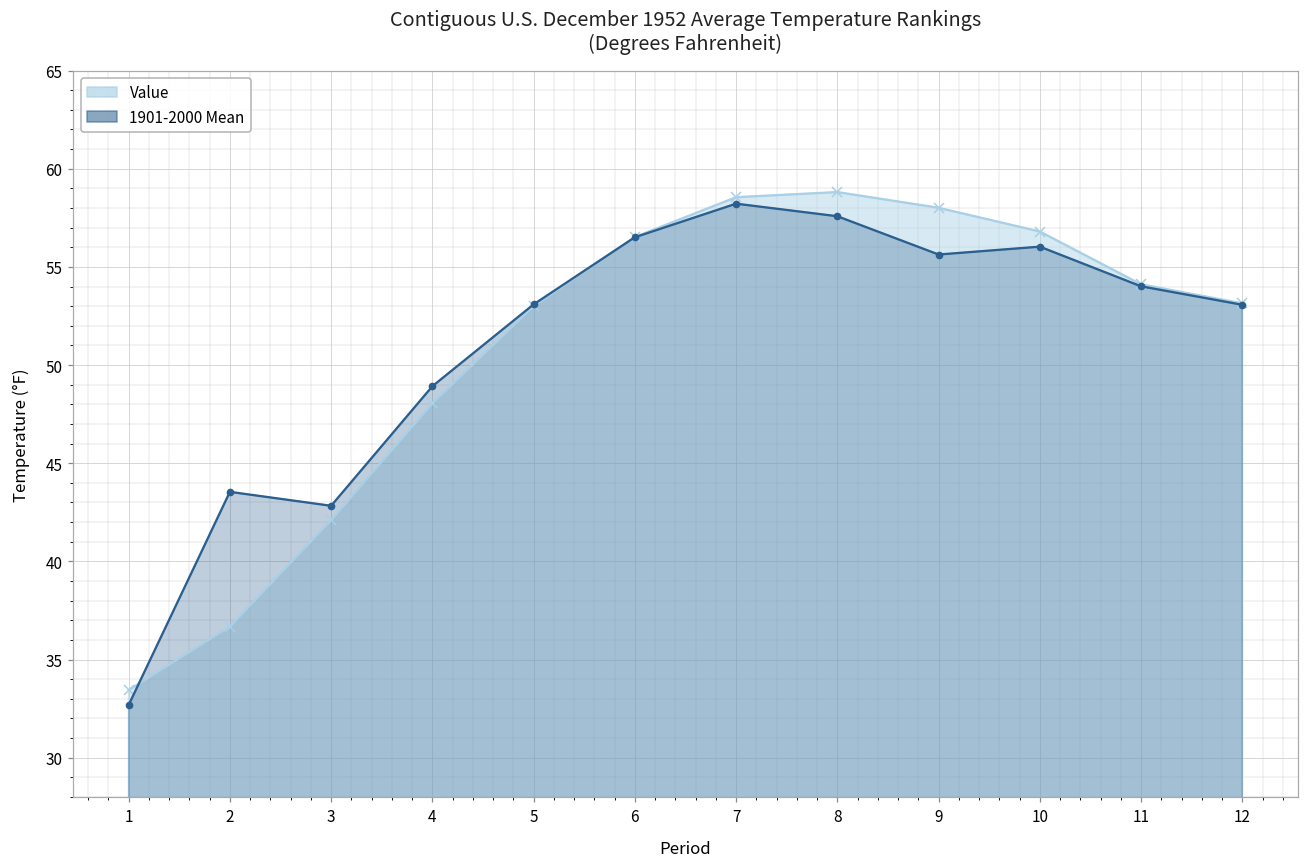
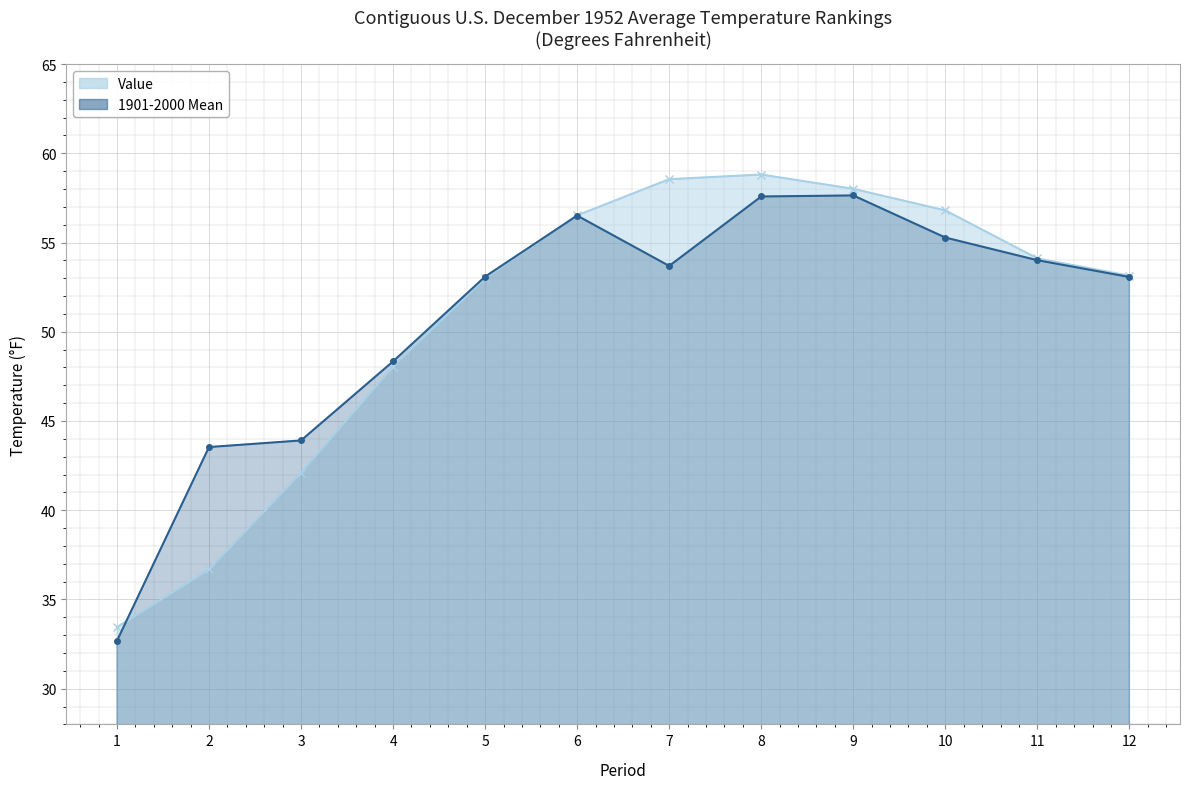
1901-2000 Mean, 3: 42.8 -> 43.9
1901-2000 Mean, 4: 48.9 -> 48.3
1901-2000 Mean, 7: 58.2 -> 53.7
1901-2000 Mean, 9: 55.6 -> 57.6
1901-2000 Mean, 10: 56.0 -> 55.3
